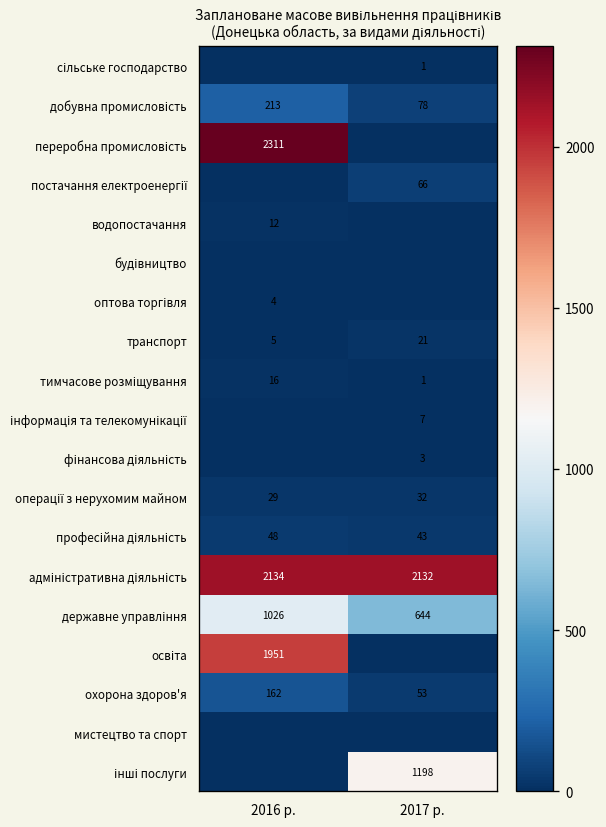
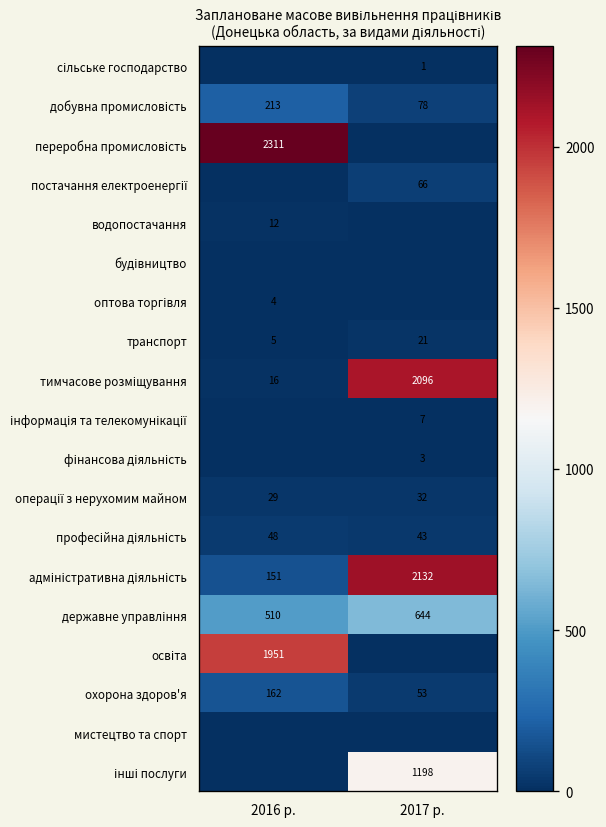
тимчасове розміщування, 2017 р.: 1 -> 2096
адміністративна діяльність, 2016 р.: 2134 -> 151
державне управління, 2016 р.: 1026 -> 510
